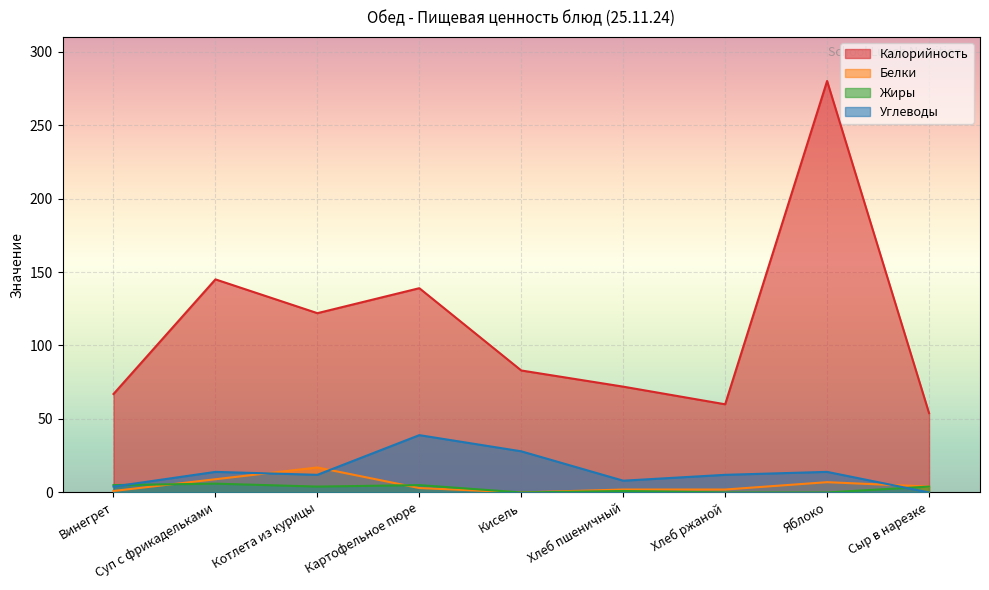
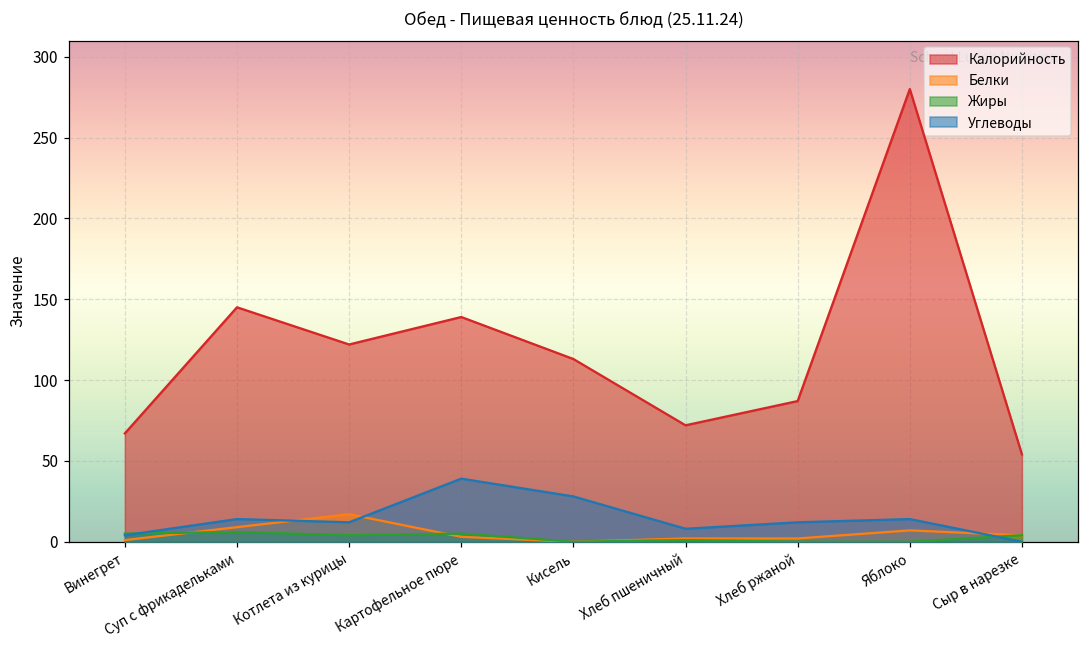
Калорийность, Кисель: 83 -> 113
Калорийность, Хлеб ржаной: 60 -> 87
